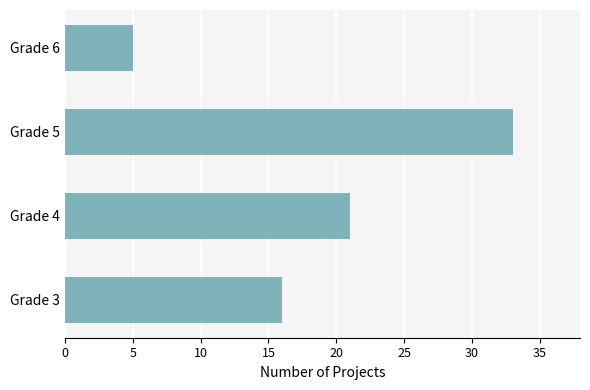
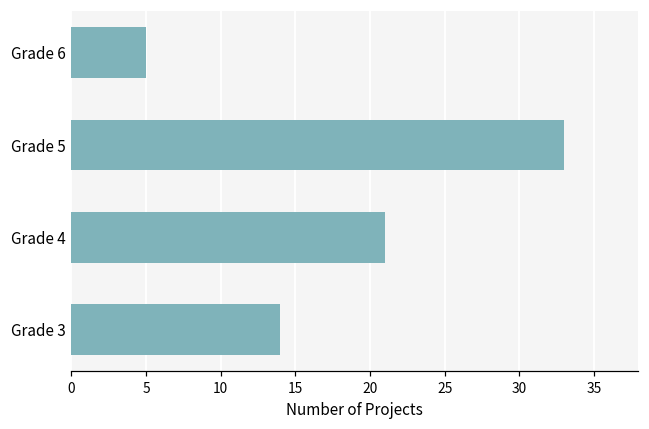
Grade 3: 16 -> 14
